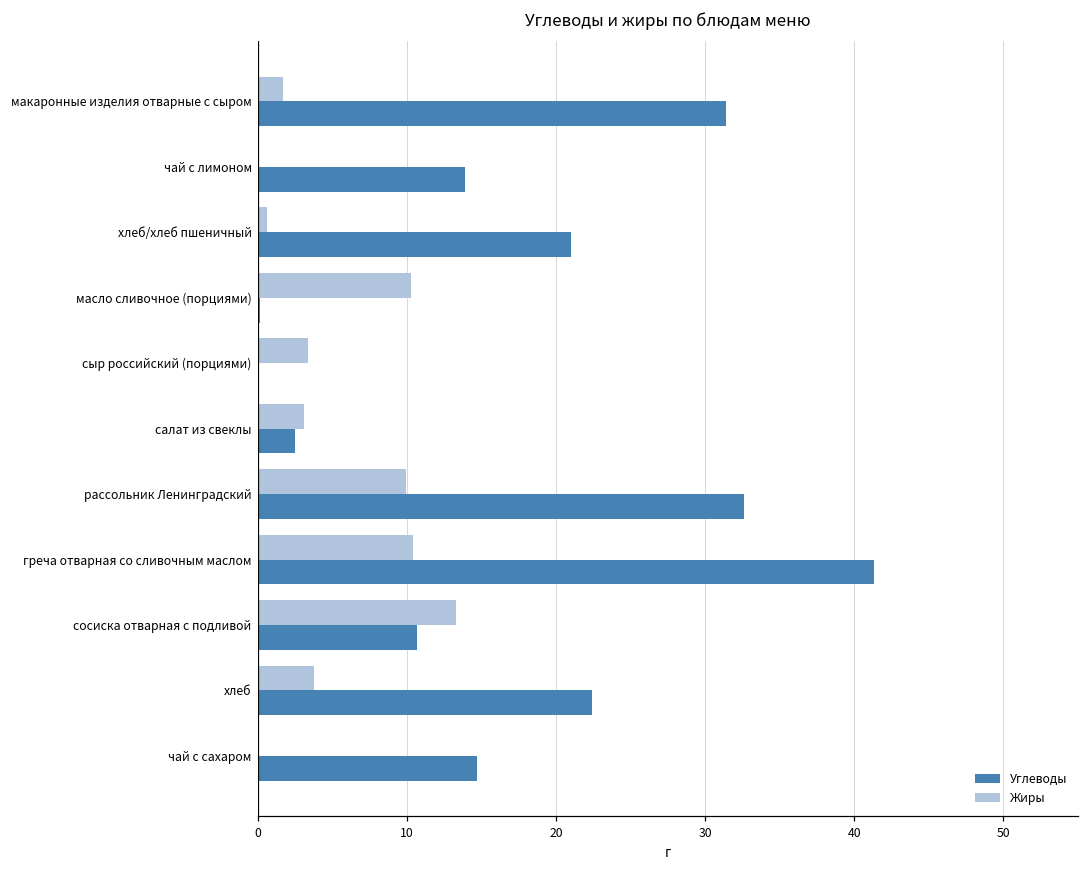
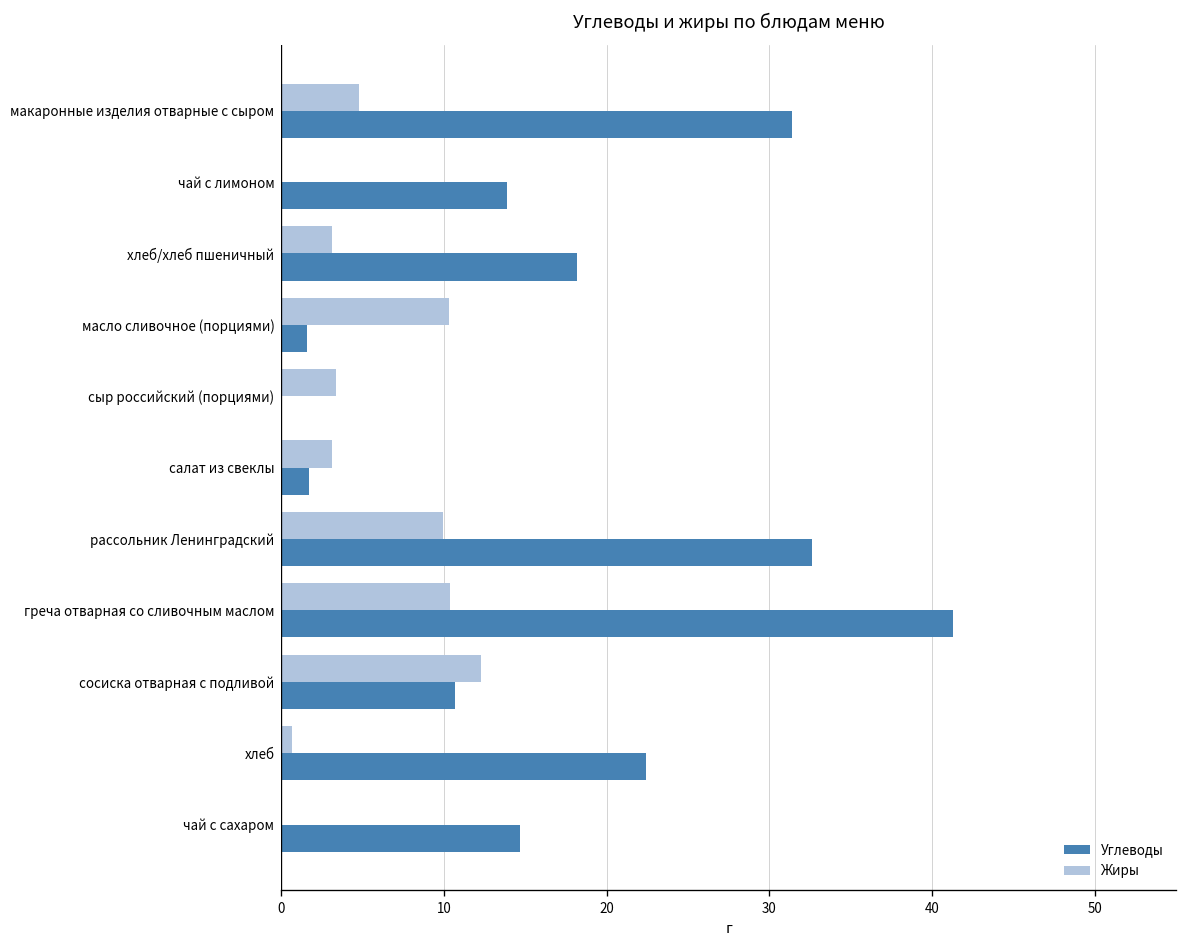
Жиры, макаронные изделия отварные с сыром: 1.7 -> 4.8
Жиры, хлеб/хлеб пшеничный: 0.6 -> 3.1
Углеводы, хлеб/хлеб пшеничный: 21.0 -> 18.2
Углеводы, масло сливочное (порциями): 0.1 -> 1.6
Углеводы, салат из свеклы: 2.5 -> 1.7
Жиры, сосиска отварная с подливой: 13.3 -> 12.3
Жиры, хлеб: 3.8 -> 0.7
